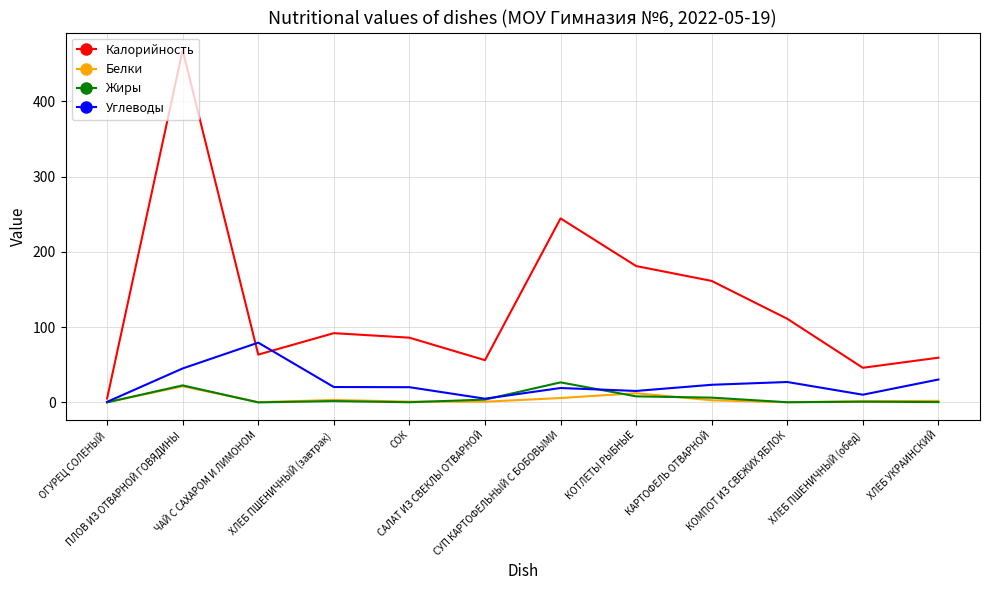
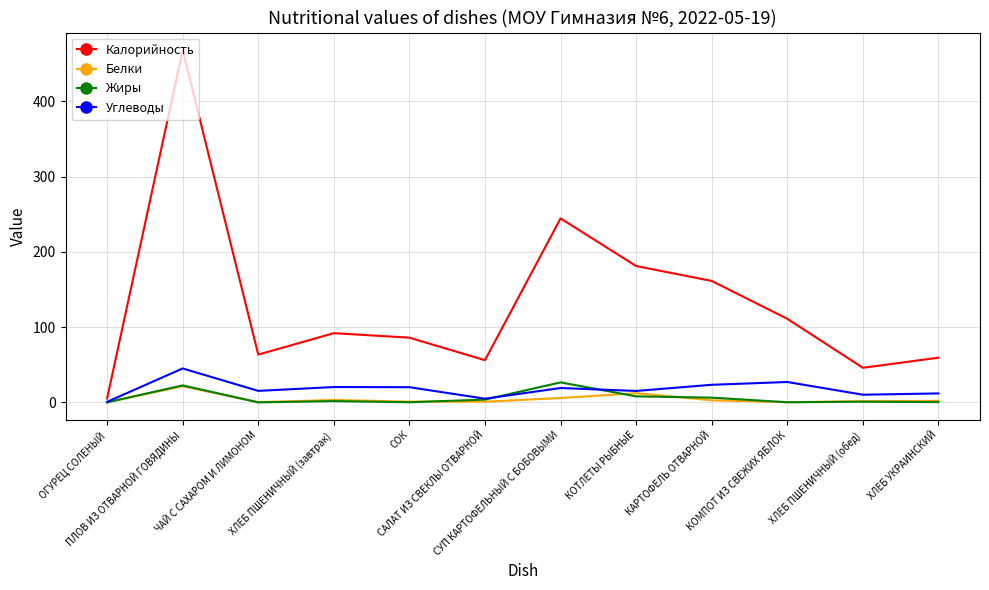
Углеводы, ЧАЙ С САХАРОМ И ЛИМОНОМ: 80 -> 20
Углеводы, ХЛЕБ УКРАИНСКИЙ: 30 -> 10
